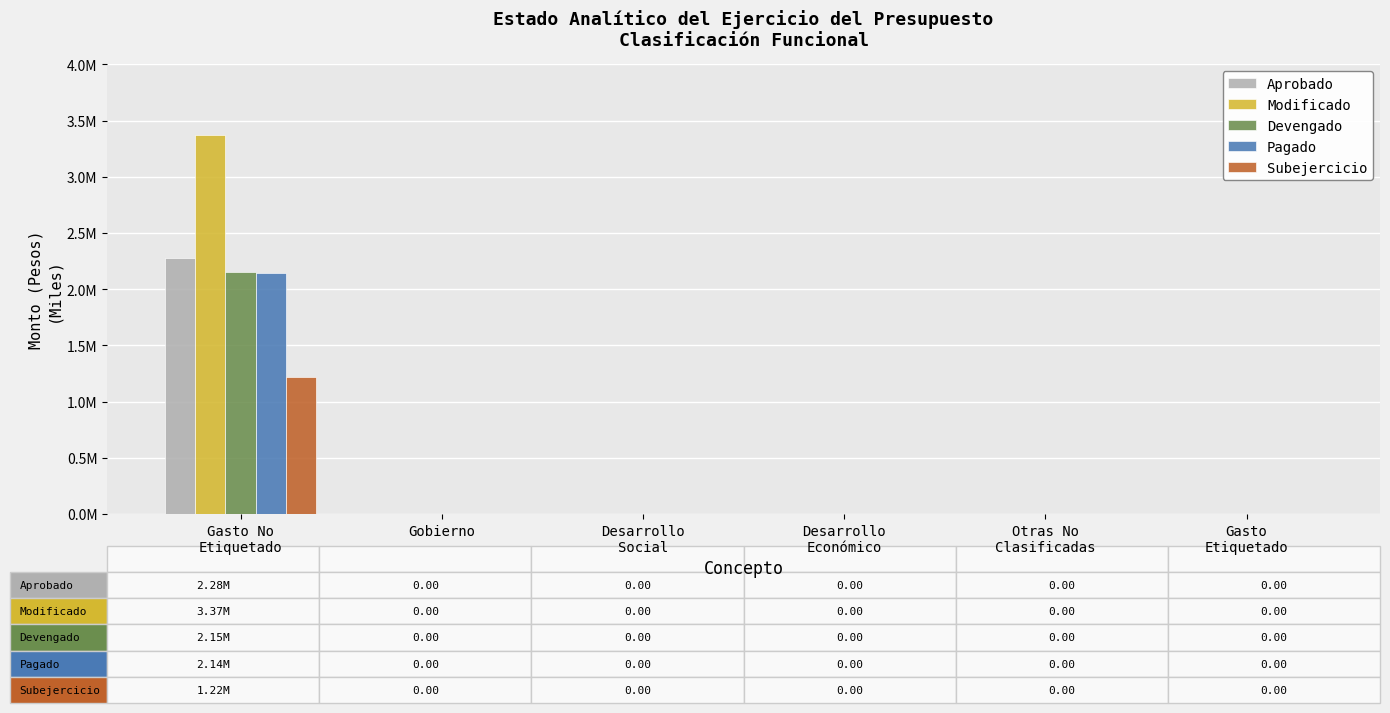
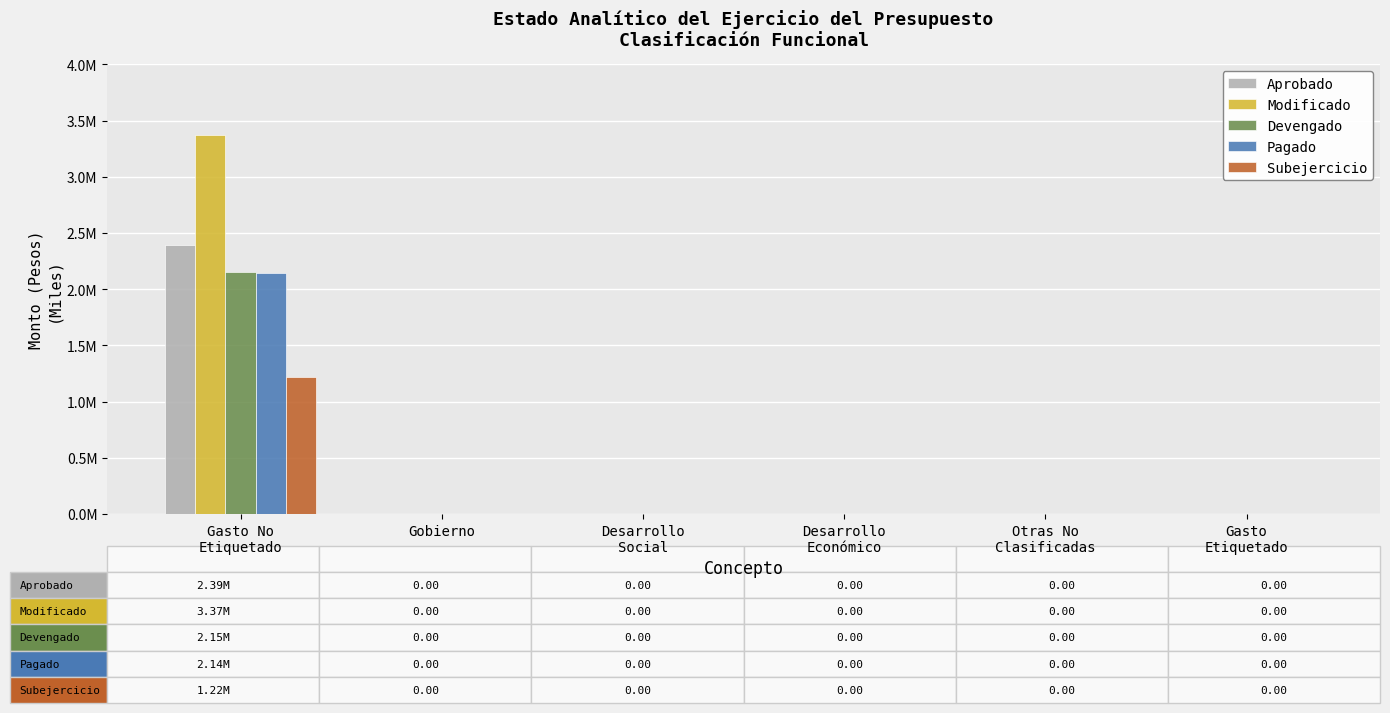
Aprobado, Gasto No Etiquetado: 2.28M -> 2.39M
